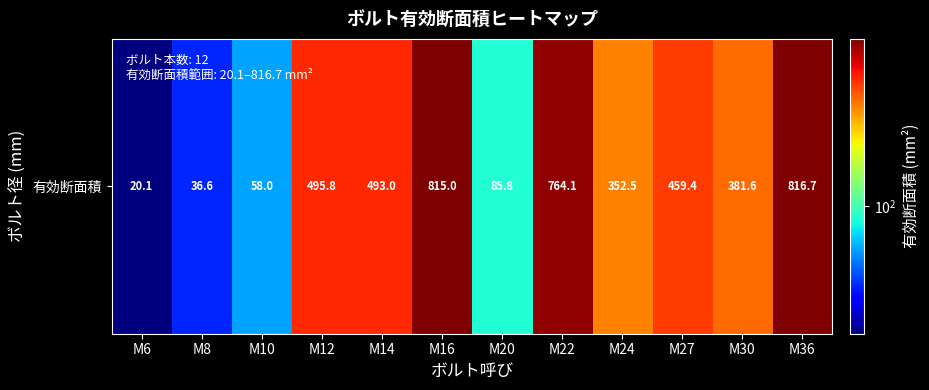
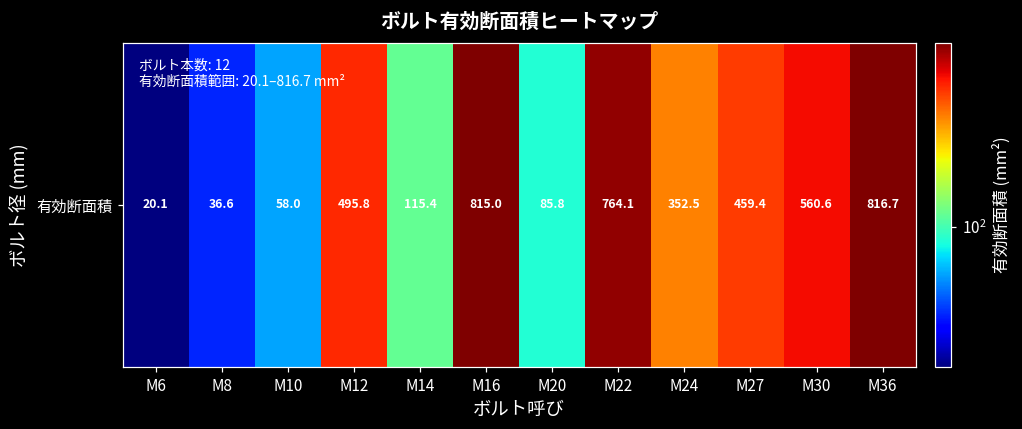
有効断面積, M14: 493.0 -> 115.4
有効断面積, M30: 381.6 -> 560.6
